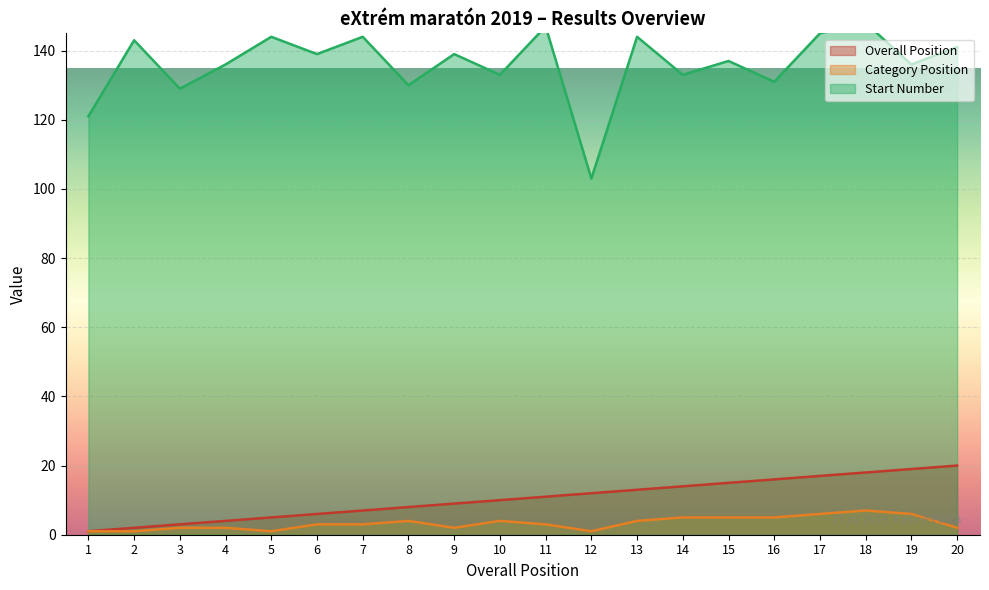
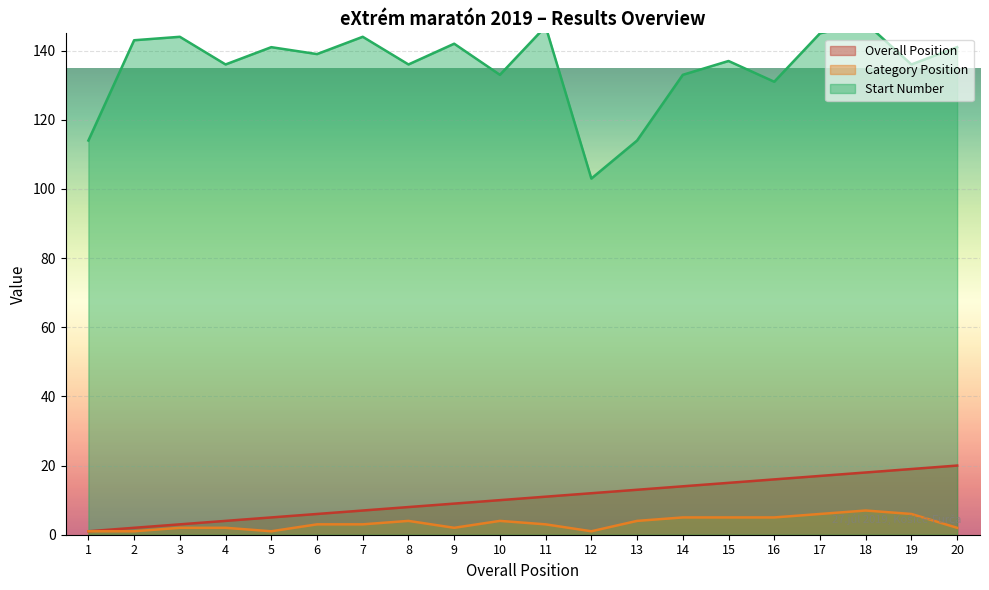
Start Number, 1: 121 -> 114
Start Number, 3: 129 -> 144
Start Number, 5: 144 -> 141
Start Number, 8: 130 -> 136
Start Number, 9: 139 -> 142
Start Number, 13: 144 -> 114
